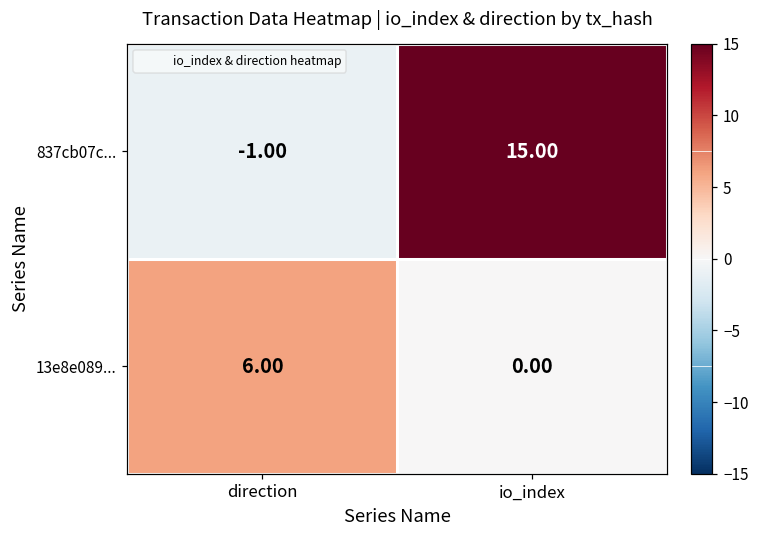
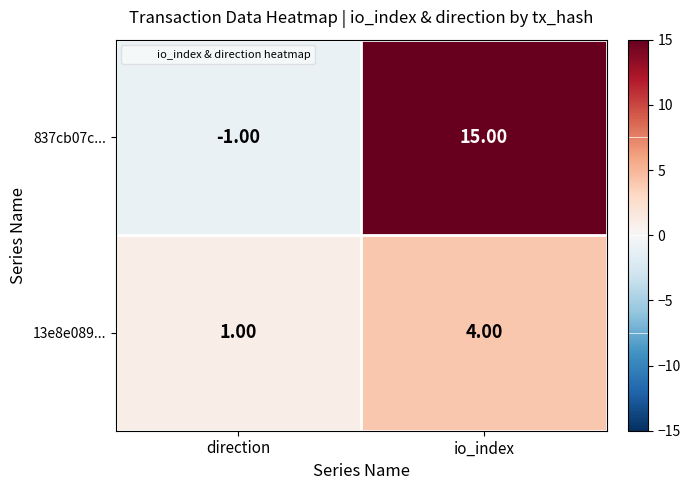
13e8e089..., direction: 6.00 -> 1.00
13e8e089..., io_index: 0.00 -> 4.00
